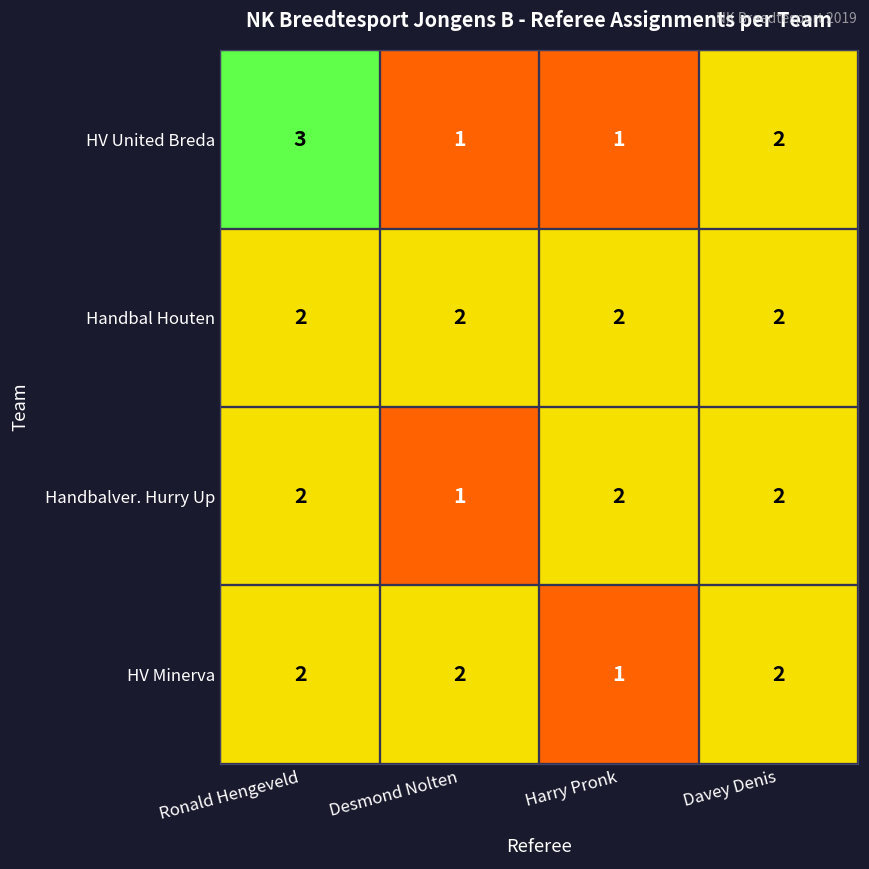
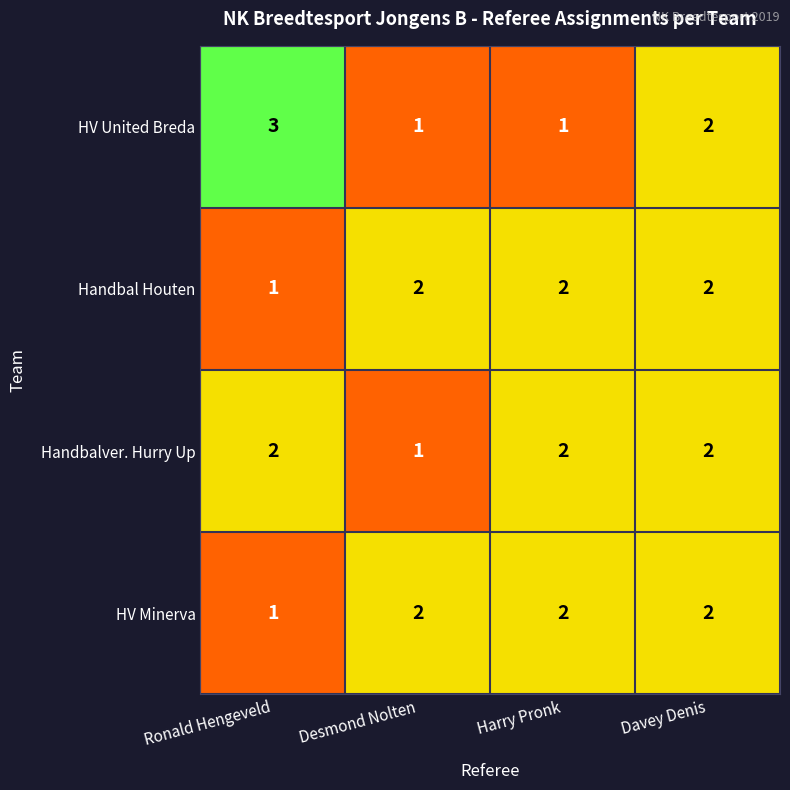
Handbal Houten, Ronald Hengeveld: 2 -> 1
HV Minerva, Ronald Hengeveld: 2 -> 1
HV Minerva, Harry Pronk: 1 -> 2
